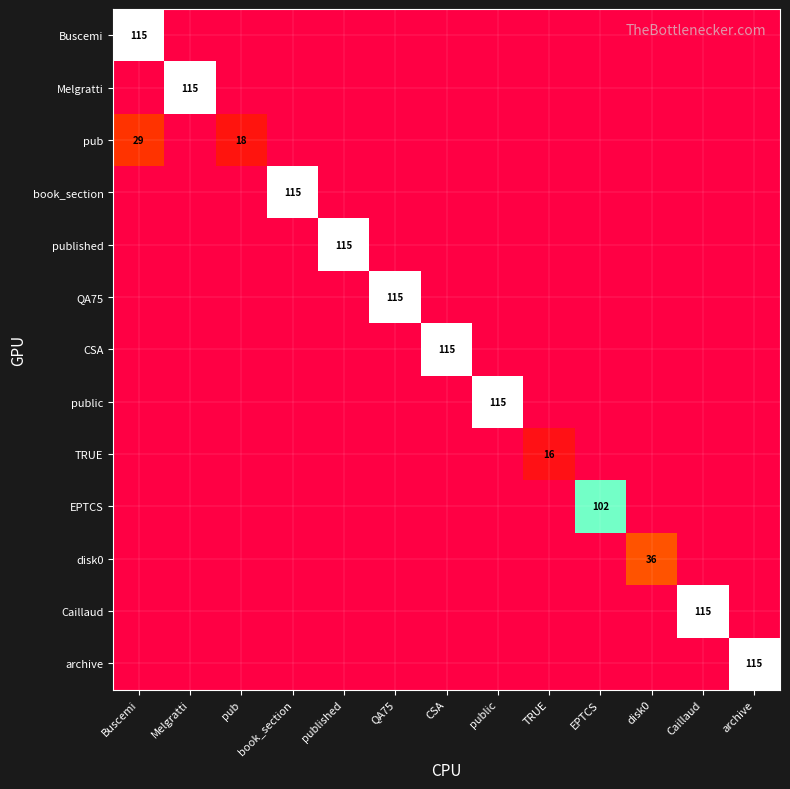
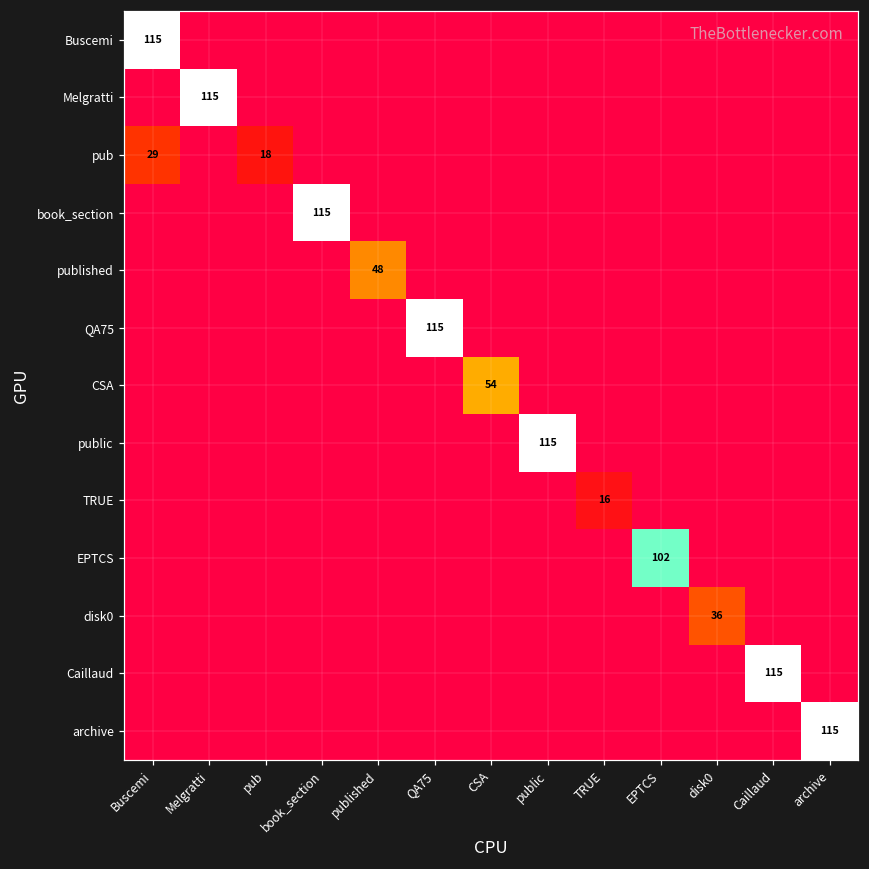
published, published: 115 -> 48
CSA, CSA: 115 -> 54
